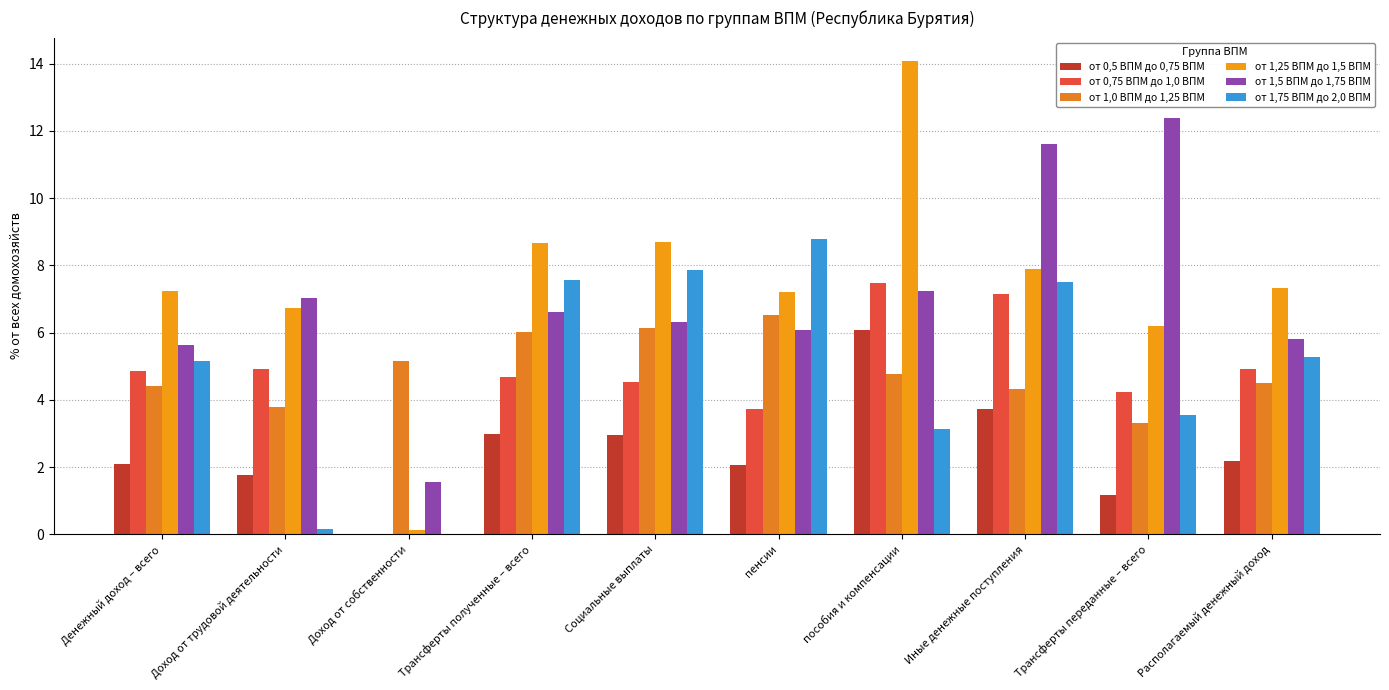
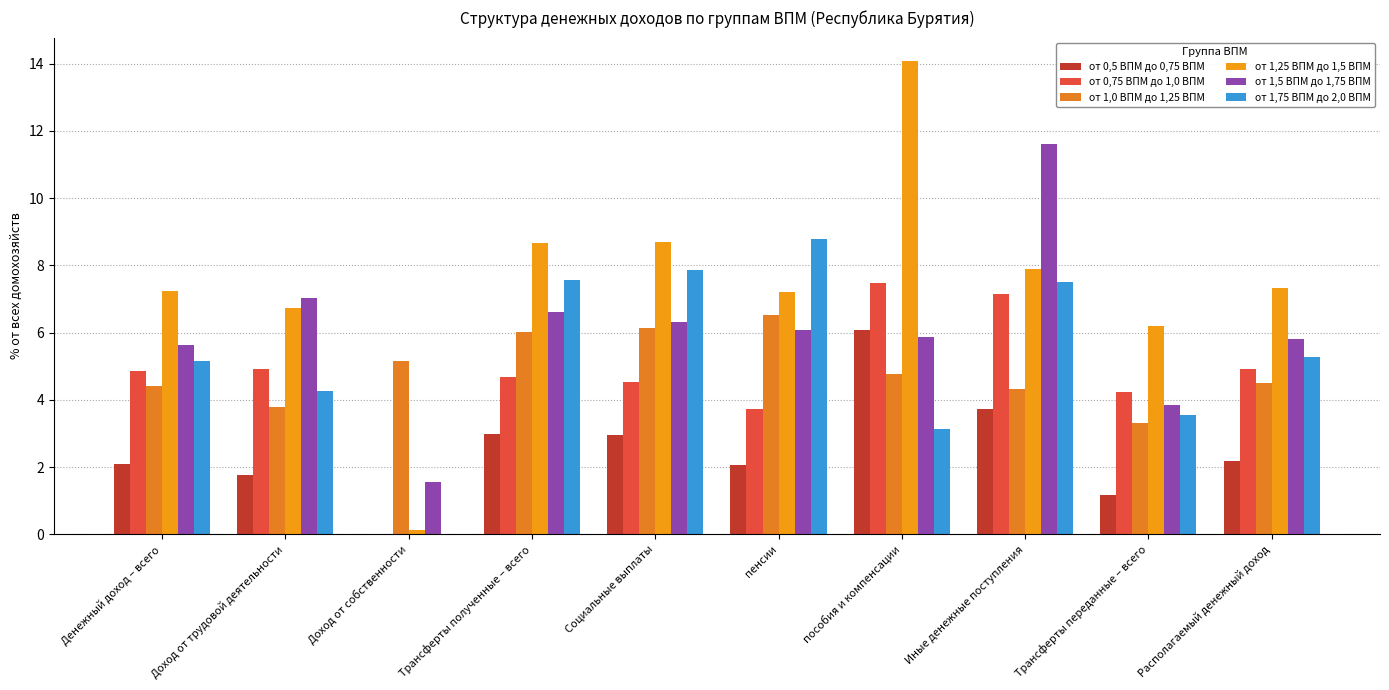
от 1,75 ВПМ до 2,0 ВПМ, Доход от трудовой деятельности: 0.2 -> 4.3
от 1,5 ВПМ до 1,75 ВПМ, пособия и компенсации: 7.2 -> 5.9
от 1,5 ВПМ до 1,75 ВПМ, Трансферты переданные – всего: 12.4 -> 3.9
